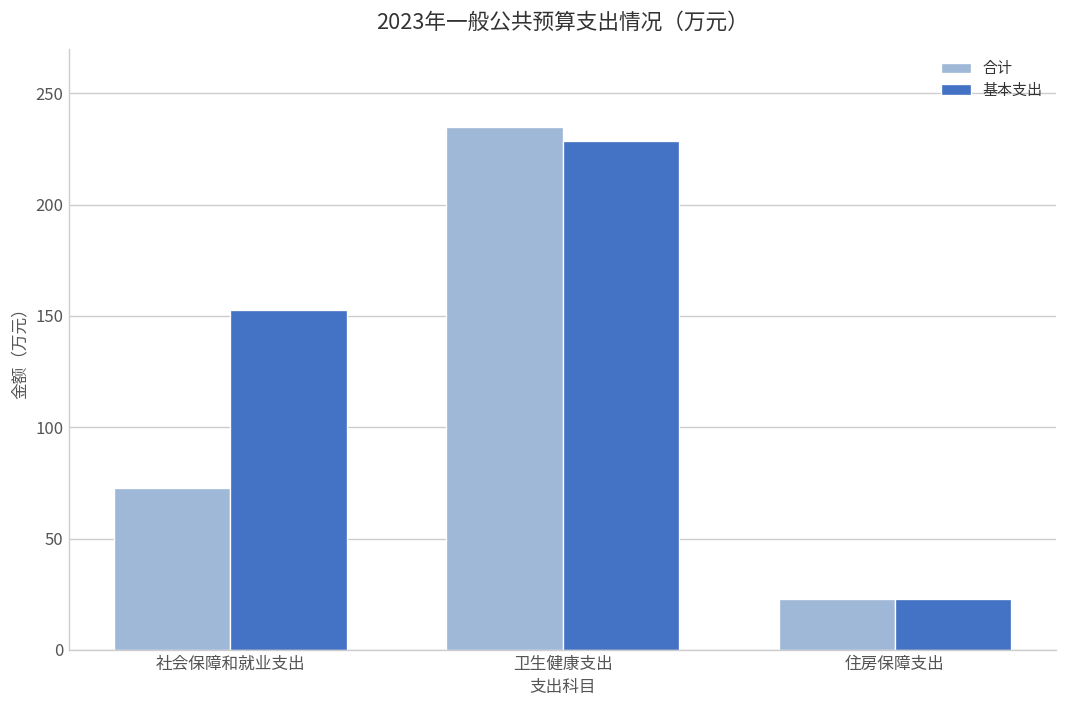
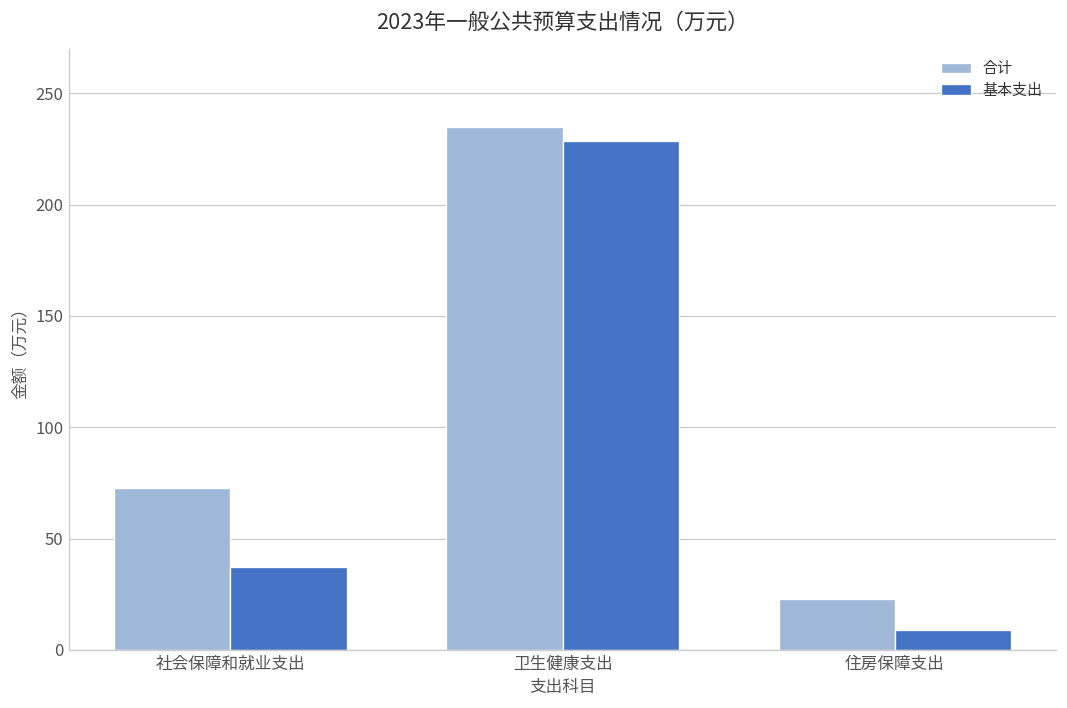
基本支出, 社会保障和就业支出: 153 -> 37
基本支出, 住房保障支出: 23 -> 9
